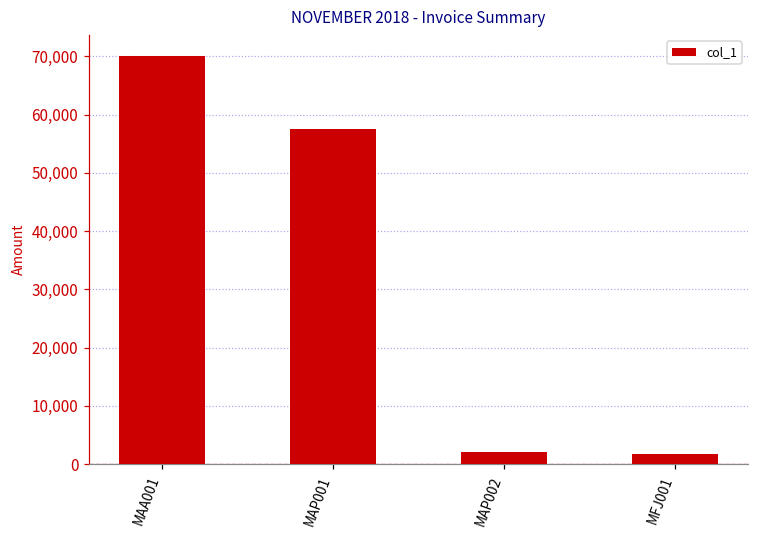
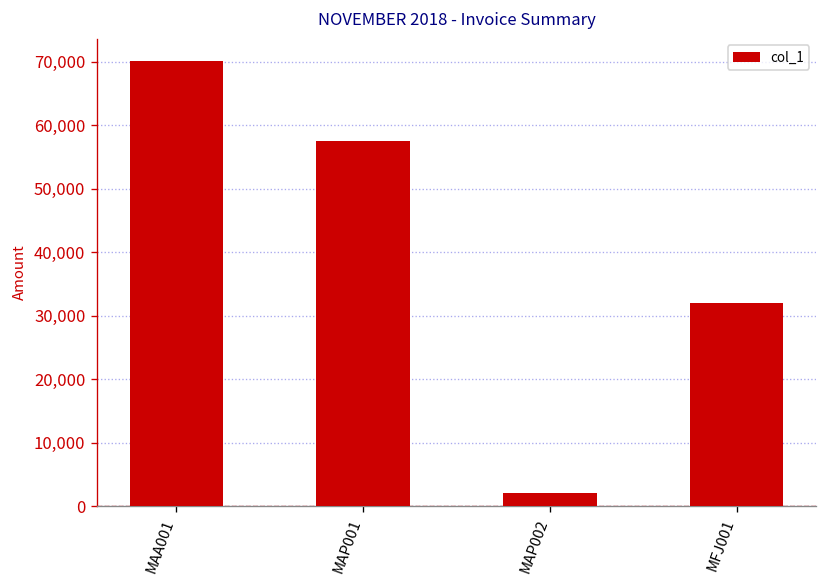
MFJ001: 2,000 -> 32,000
